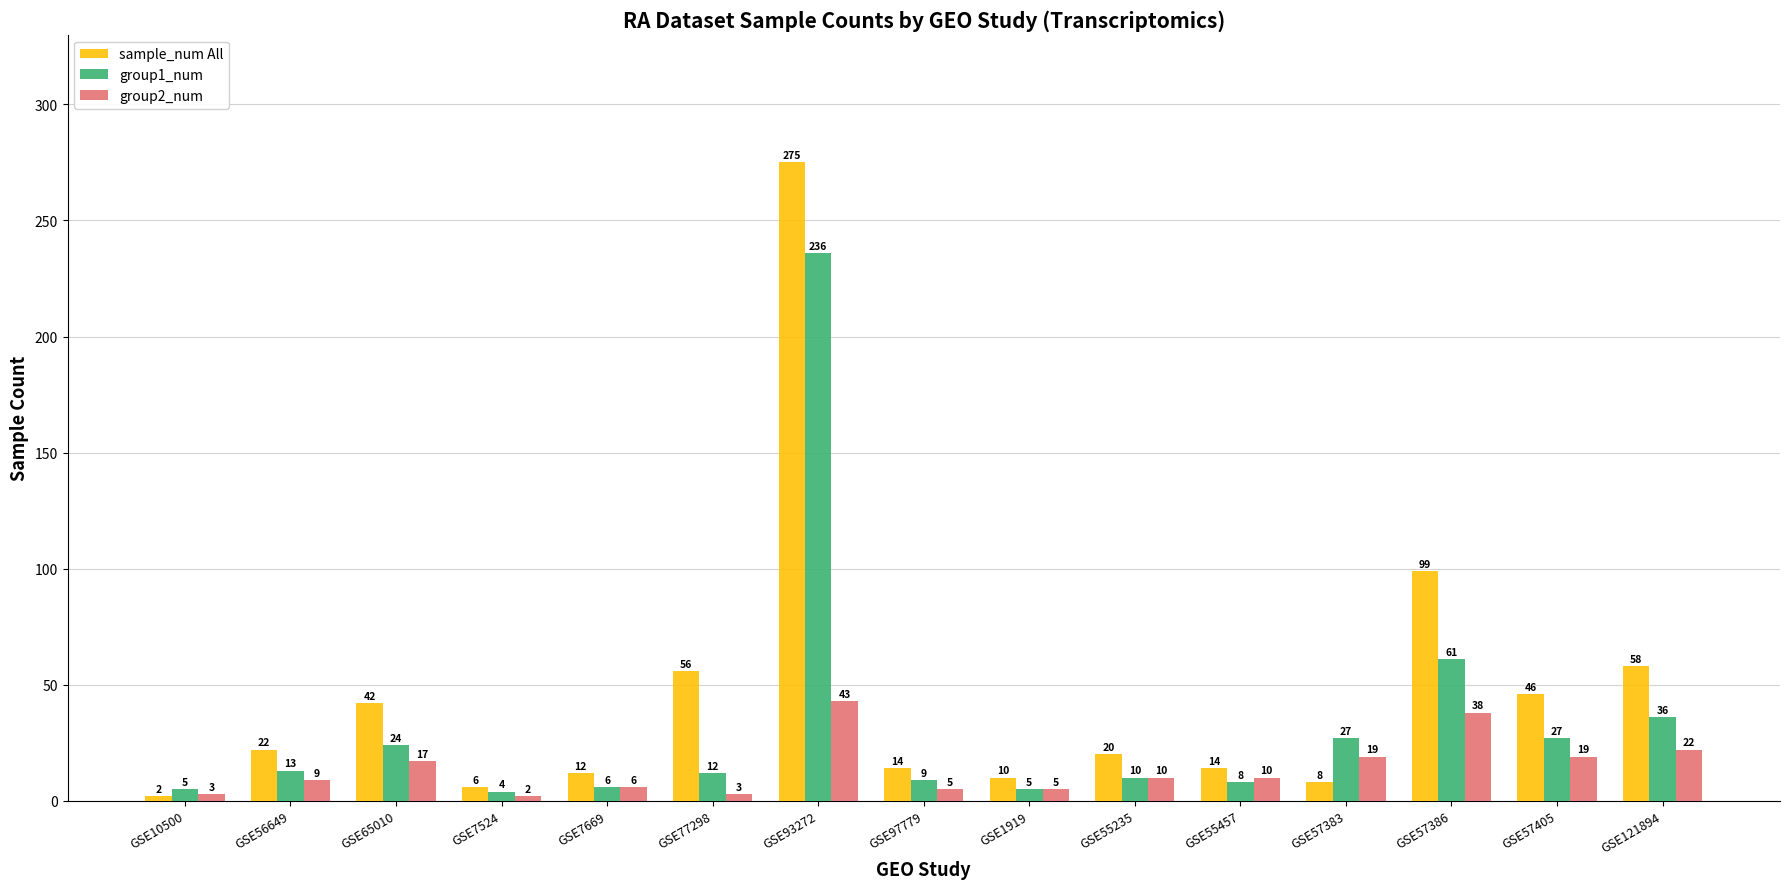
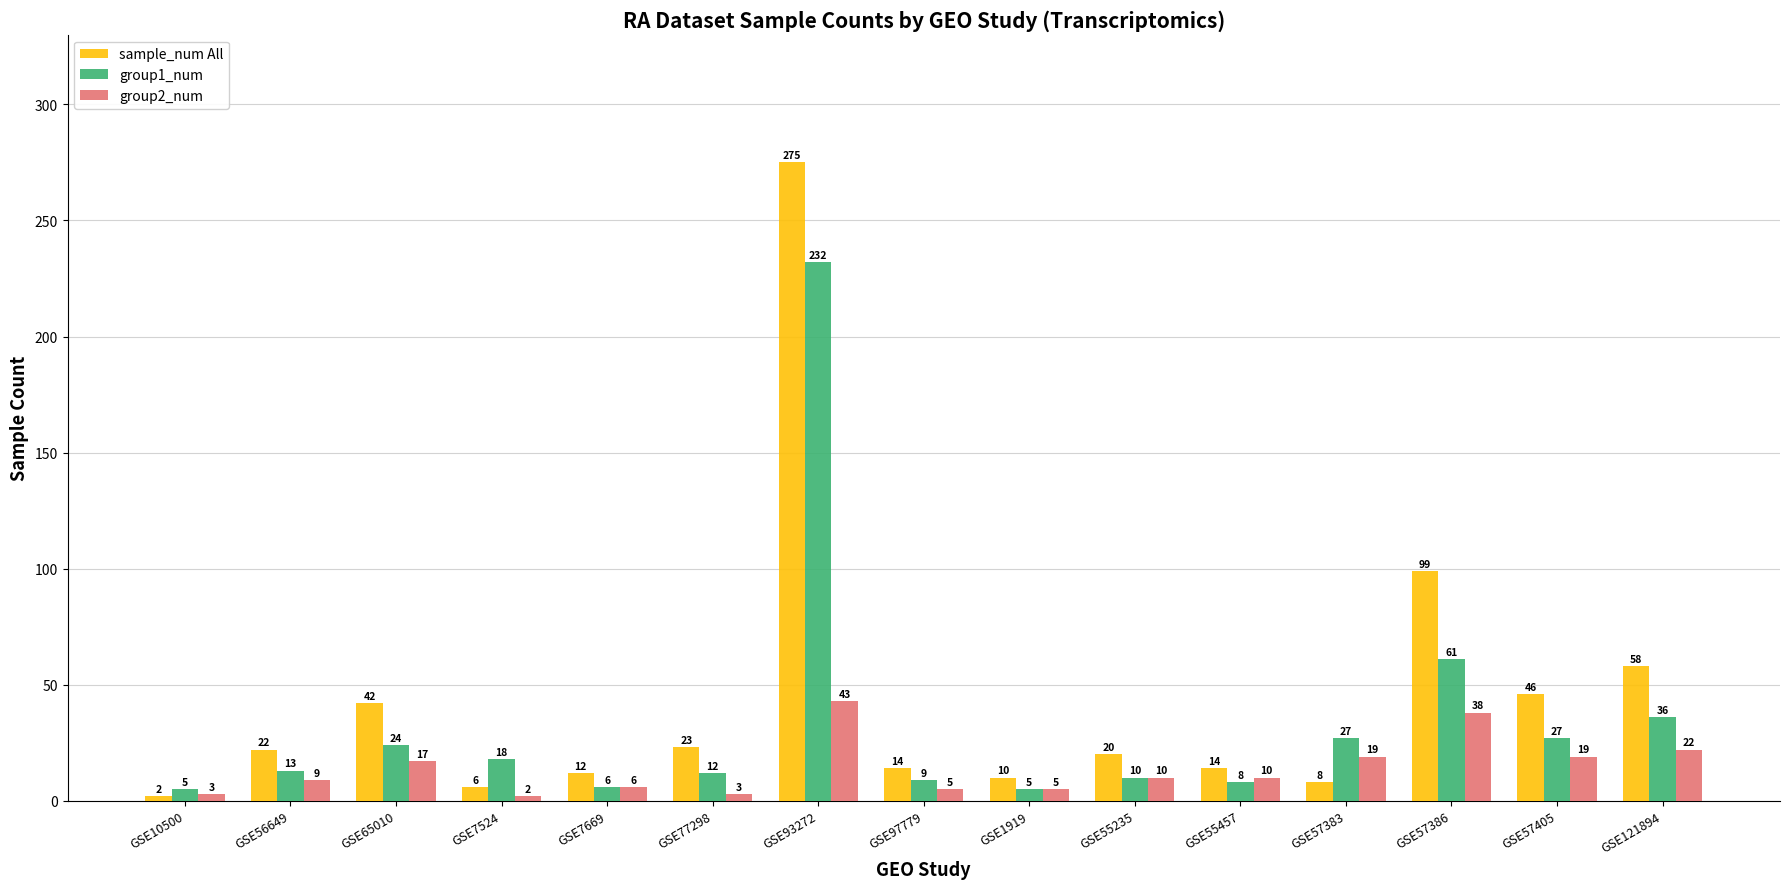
group1_num, GSE7524: 4 -> 18
sample_num All, GSE77298: 56 -> 23
group1_num, GSE93272: 236 -> 232
